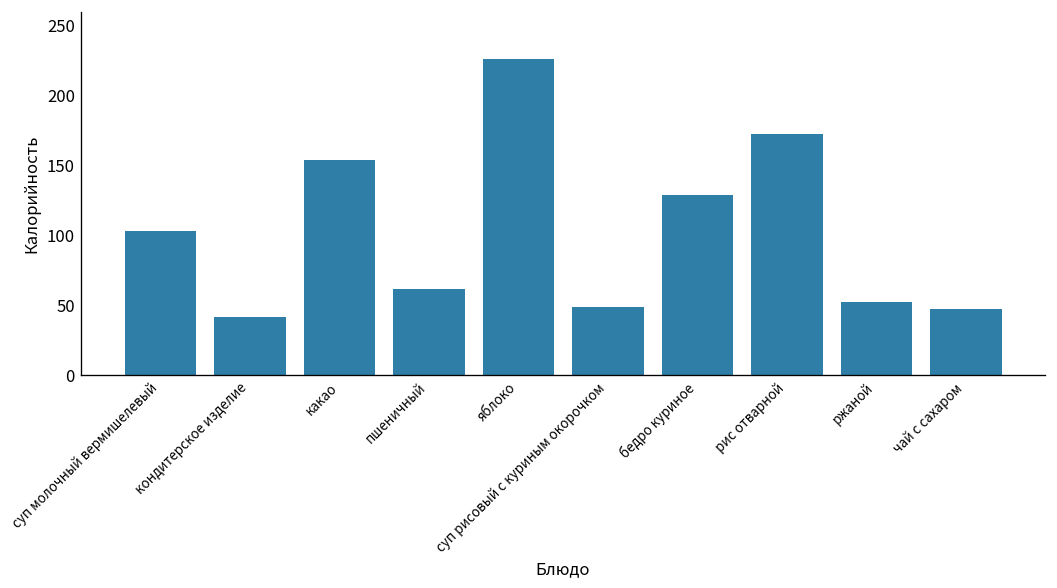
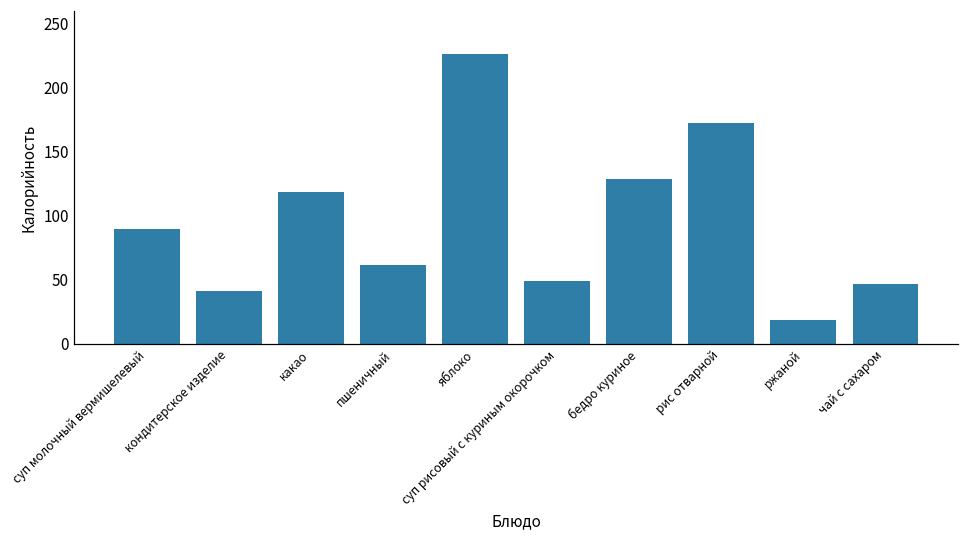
суп молочный вермишелевый: 103 -> 90
какао: 154 -> 119
ржаной: 52 -> 19
